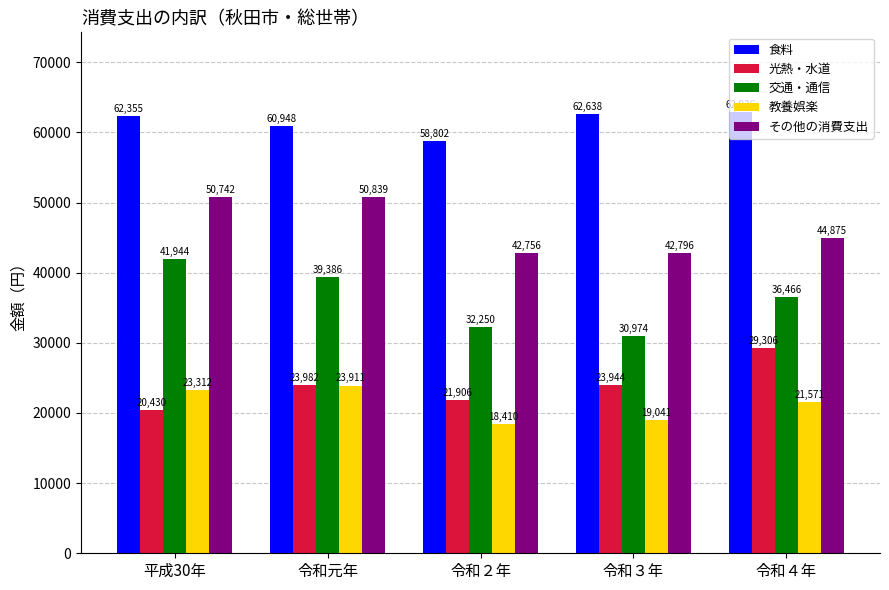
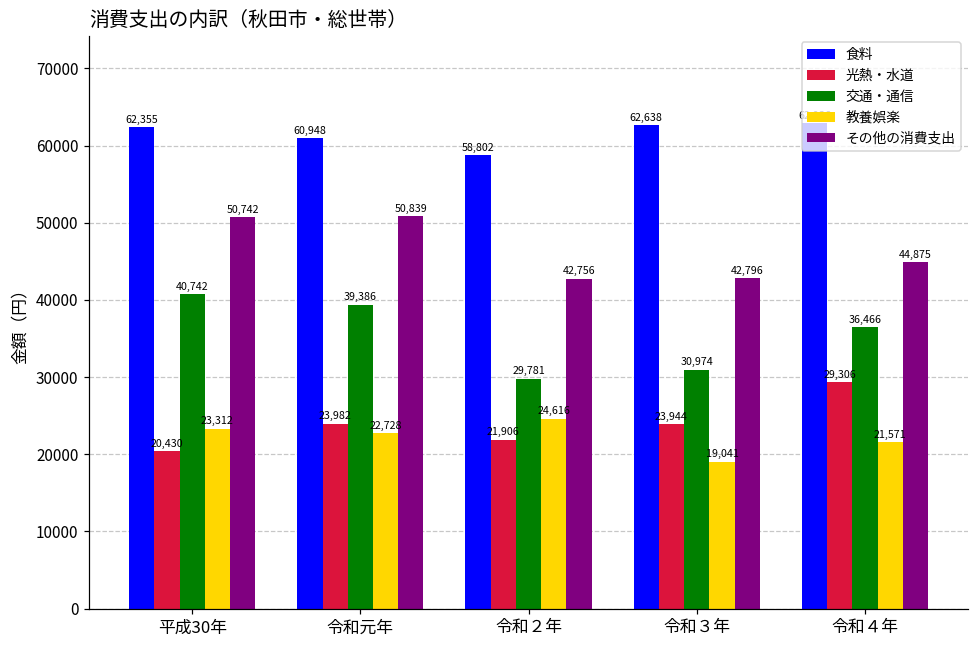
交通・通信, 平成30年: 41,944 -> 40,742
教養娯楽, 令和元年: 23,911 -> 22,728
交通・通信, 令和２年: 32,250 -> 29,781
教養娯楽, 令和２年: 18,410 -> 24,616
